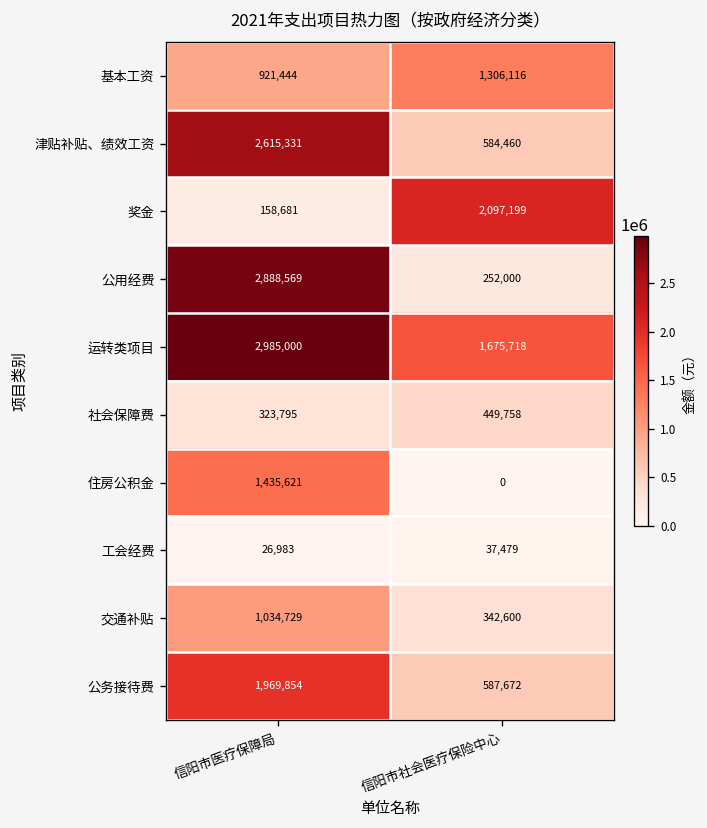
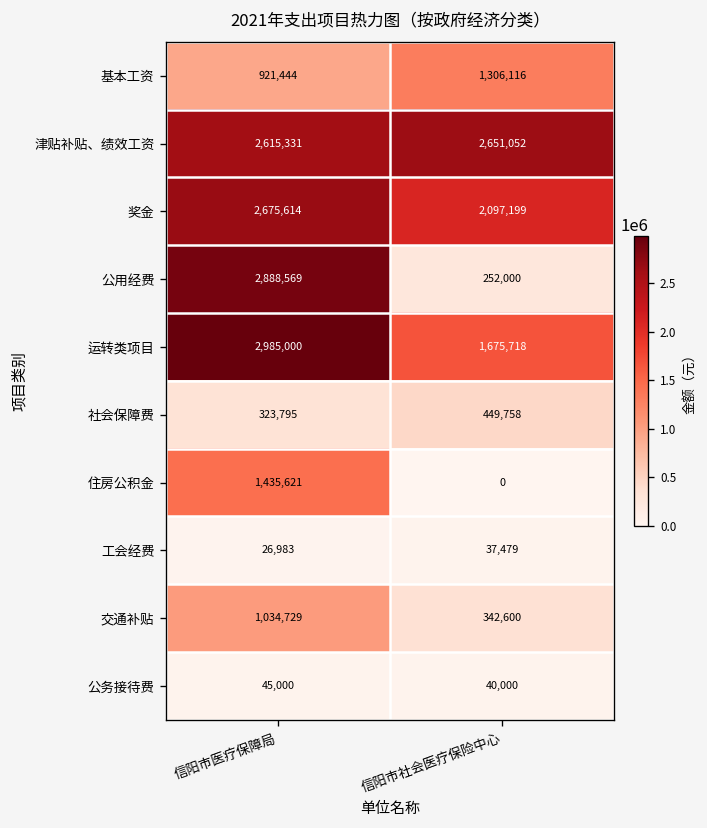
津贴补贴、绩效工资, 信阳市社会医疗保险中心: 584,460 -> 2,651,052
奖金, 信阳市医疗保障局: 158,681 -> 2,675,614
公务接待费, 信阳市医疗保障局: 1,969,854 -> 45,000
公务接待费, 信阳市社会医疗保险中心: 587,672 -> 40,000
